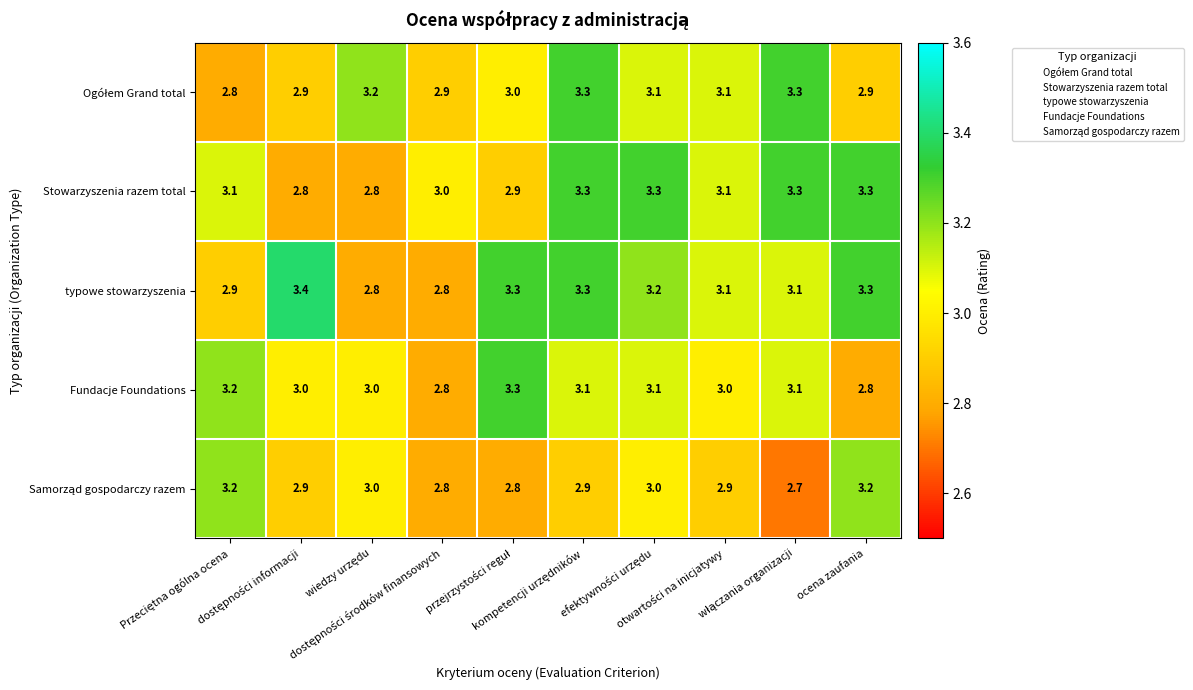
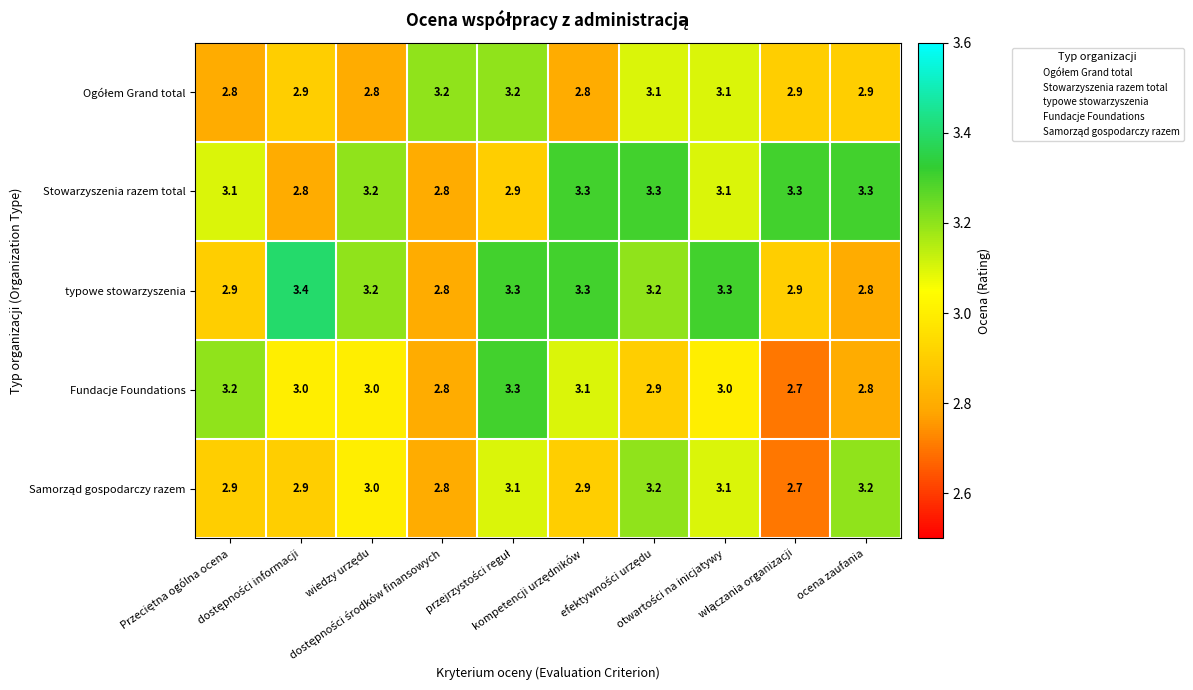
Ogółem Grand total, wiedzy urzędu: 3.2 -> 2.8
Ogółem Grand total, dostępności środków finansowych: 2.9 -> 3.2
Ogółem Grand total, przejrzystości reguł: 3.0 -> 3.2
Ogółem Grand total, kompetencji urzędników: 3.3 -> 2.8
Ogółem Grand total, włączania organizacji: 3.3 -> 2.9
Stowarzyszenia razem total, wiedzy urzędu: 2.8 -> 3.2
Stowarzyszenia razem total, dostępności środków finansowych: 3.0 -> 2.8
typowe stowarzyszenia, wiedzy urzędu: 2.8 -> 3.2
typowe stowarzyszenia, otwartości na inicjatywy: 3.1 -> 3.3
typowe stowarzyszenia, włączania organizacji: 3.1 -> 2.9
typowe stowarzyszenia, ocena zaufania: 3.3 -> 2.8
Fundacje Foundations, efektywności urzędu: 3.1 -> 2.9
Fundacje Foundations, włączania organizacji: 3.1 -> 2.7
Samorząd gospodarczy razem, Przeciętna ogólna ocena: 3.2 -> 2.9
Samorząd gospodarczy razem, przejrzystości reguł: 2.8 -> 3.1
Samorząd gospodarczy razem, efektywności urzędu: 3.0 -> 3.2
Samorząd gospodarczy razem, otwartości na inicjatywy: 2.9 -> 3.1
